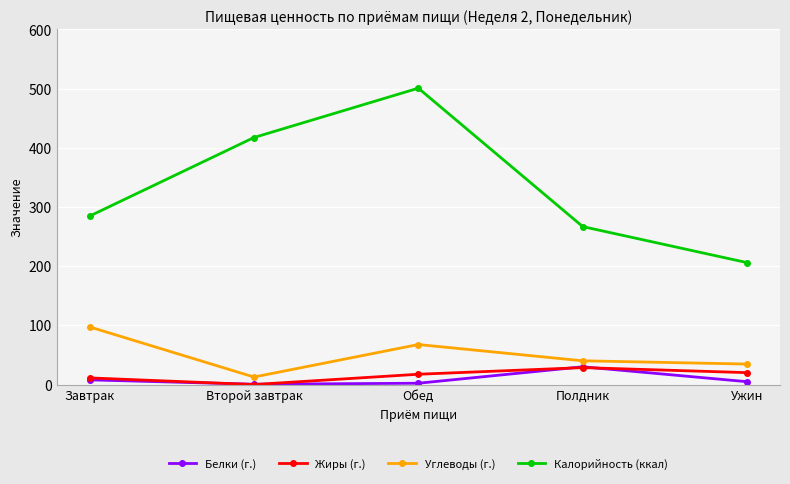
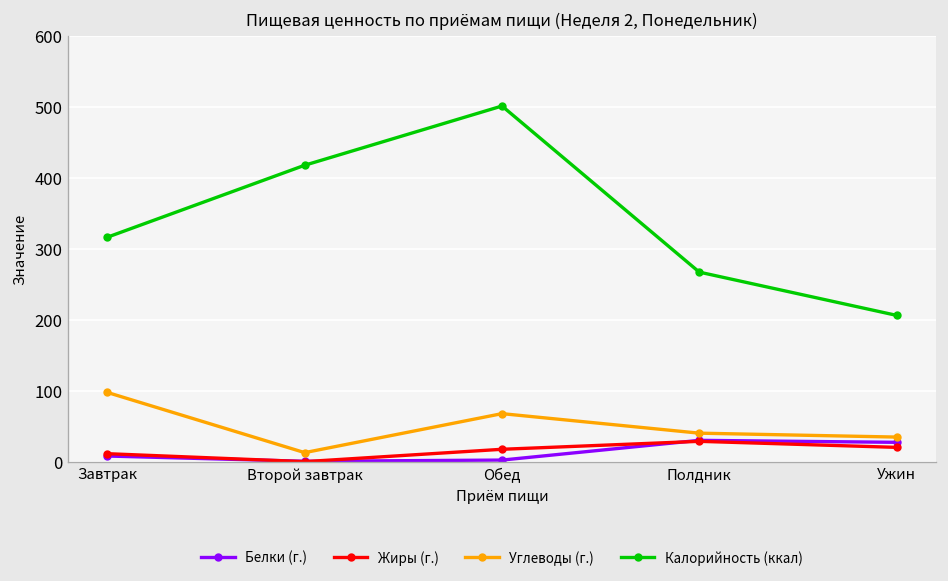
Калорийность (ккал), Завтрак: 280 -> 320
Белки (г.), Ужин: 0 -> 30
